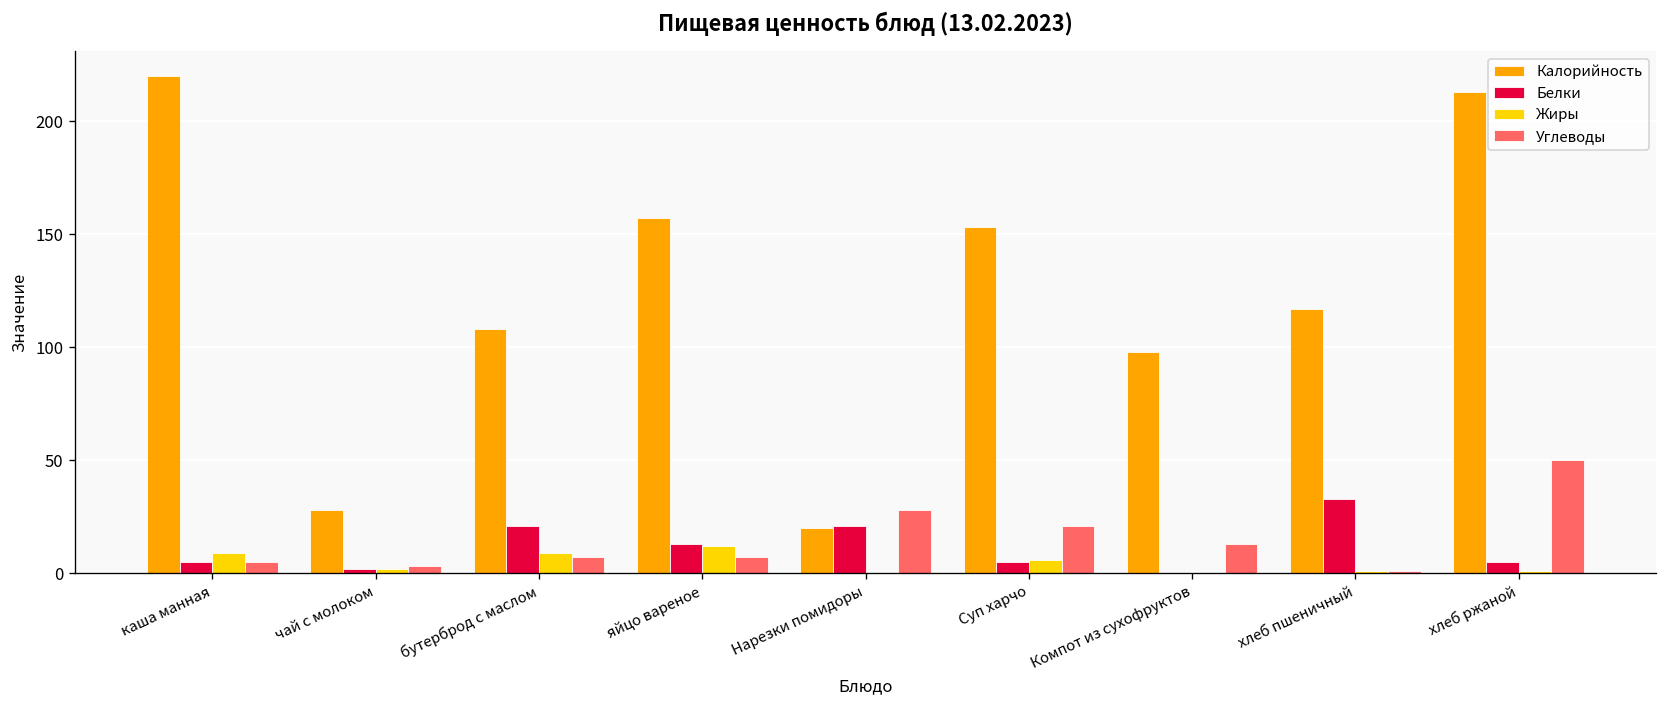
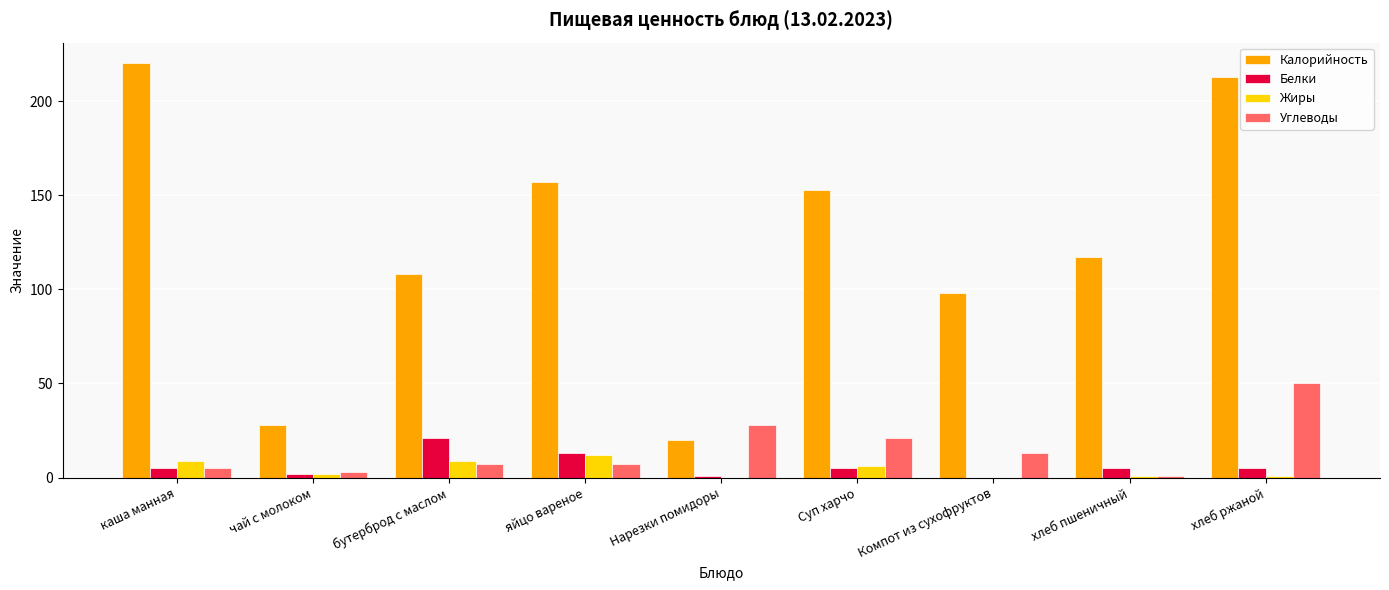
Белки, Нарезки помидоры: 21 -> 1
Белки, хлеб пшеничный: 33 -> 5
